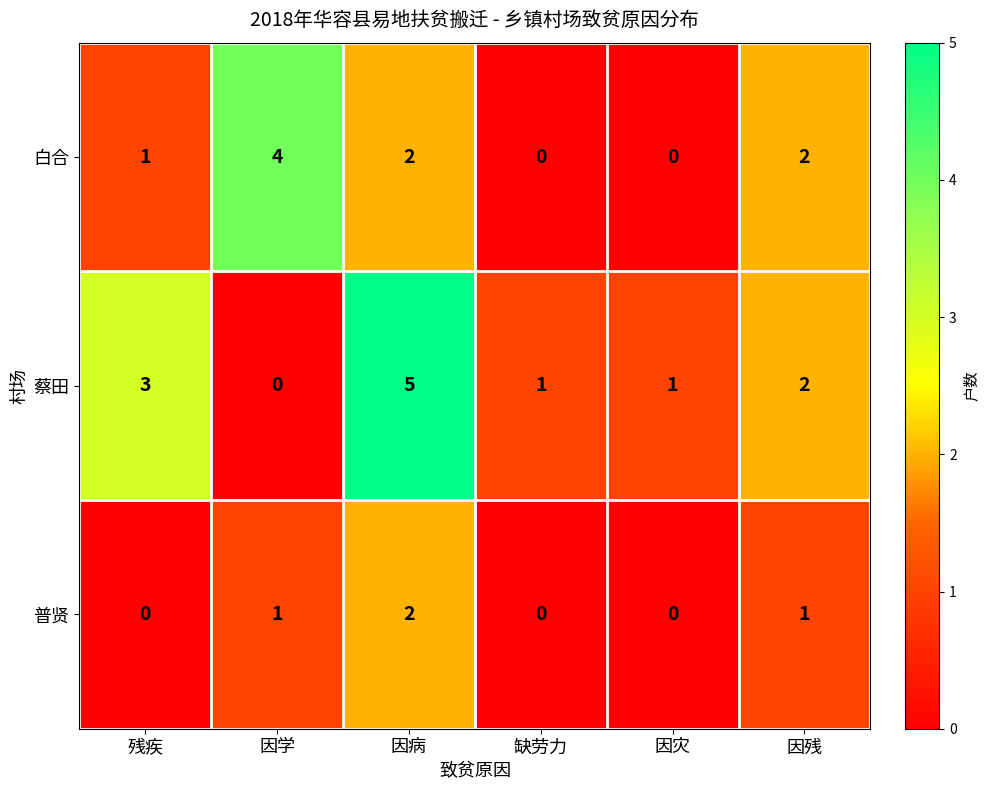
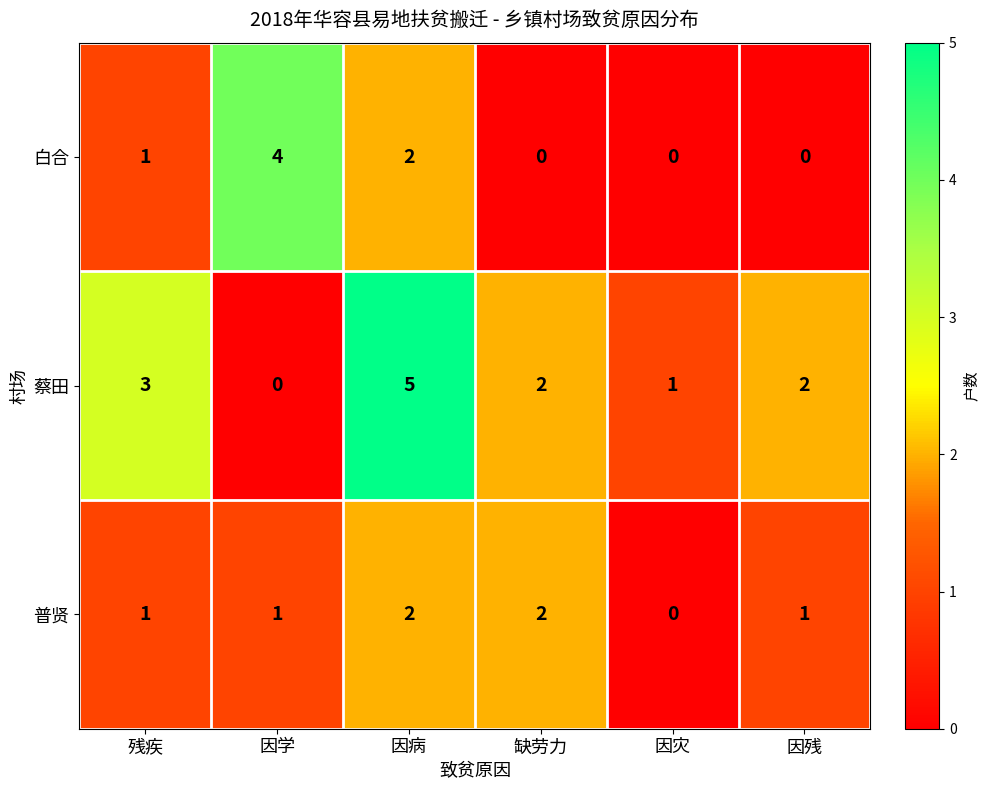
白合, 因残: 2 -> 0
蔡田, 缺劳力: 1 -> 2
普贤, 残疾: 0 -> 1
普贤, 缺劳力: 0 -> 2
